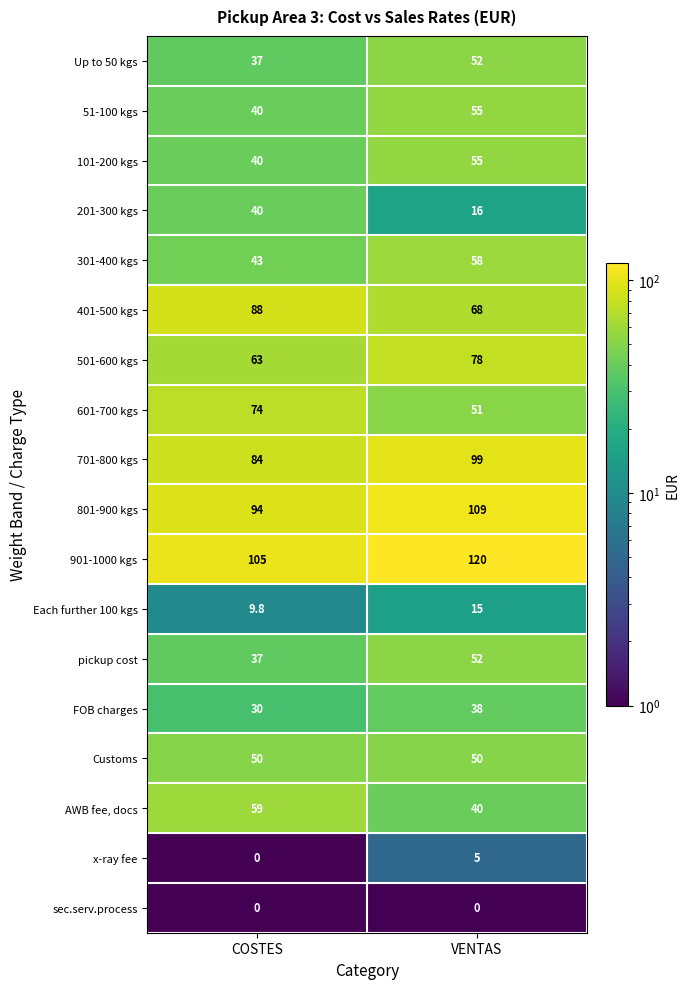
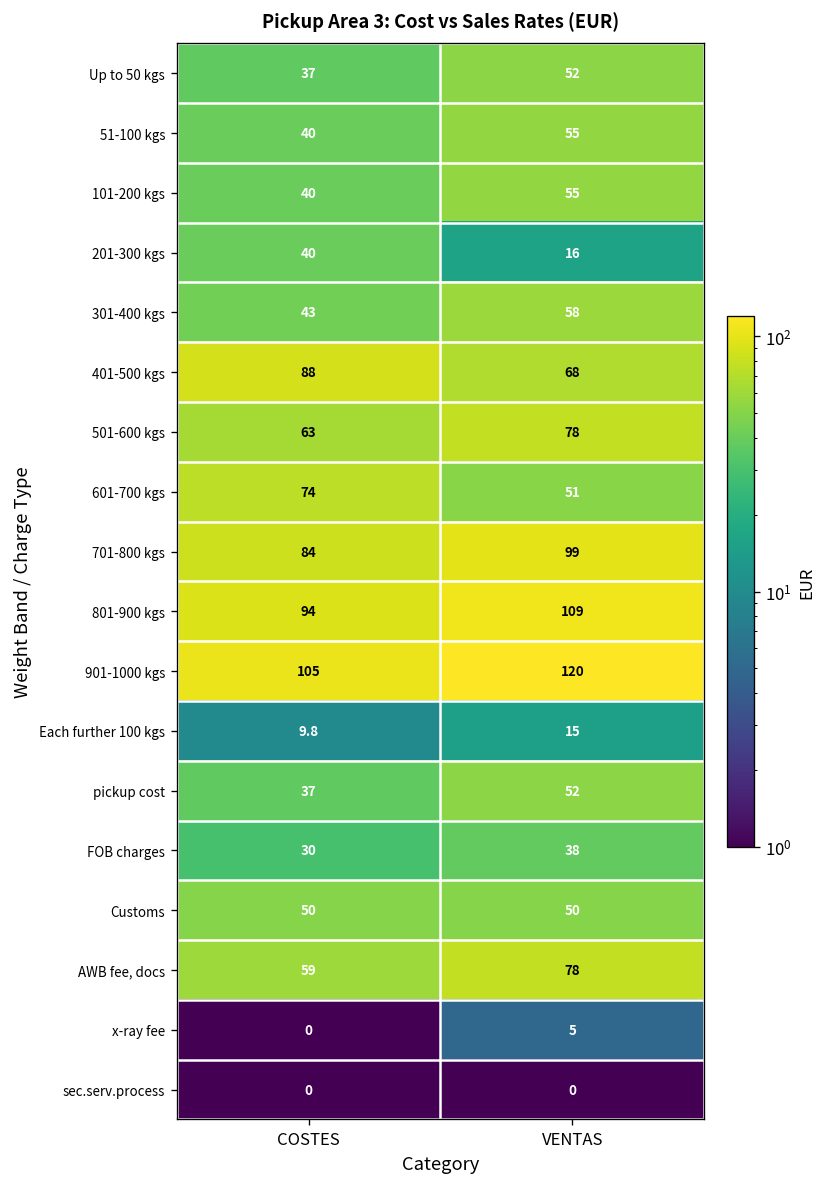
AWB fee, docs, VENTAS: 40 -> 78
